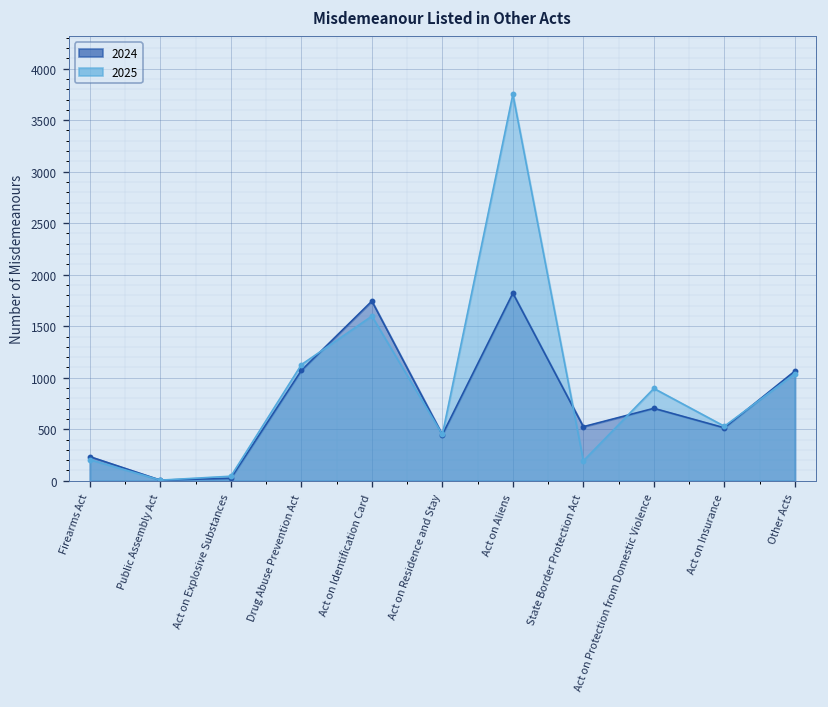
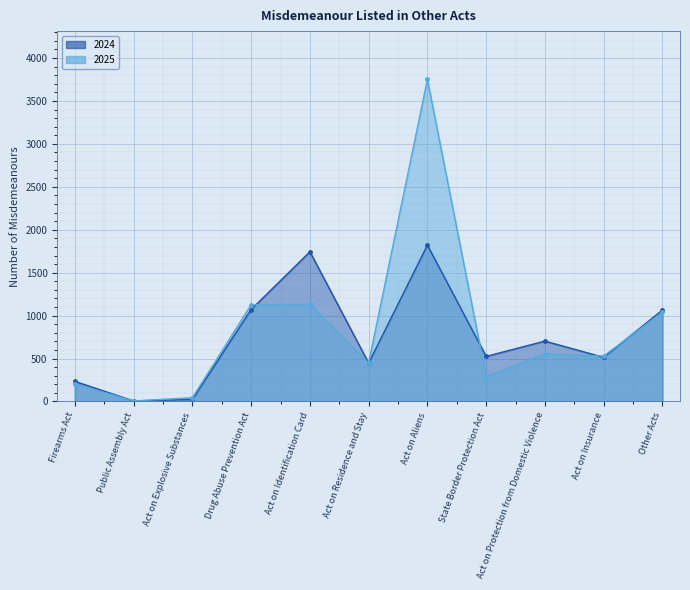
2025, Act on Identification Card: 1600 -> 1100
2025, State Border Protection Act: 200 -> 300
2025, Act on Protection from Domestic Violence: 900 -> 600
